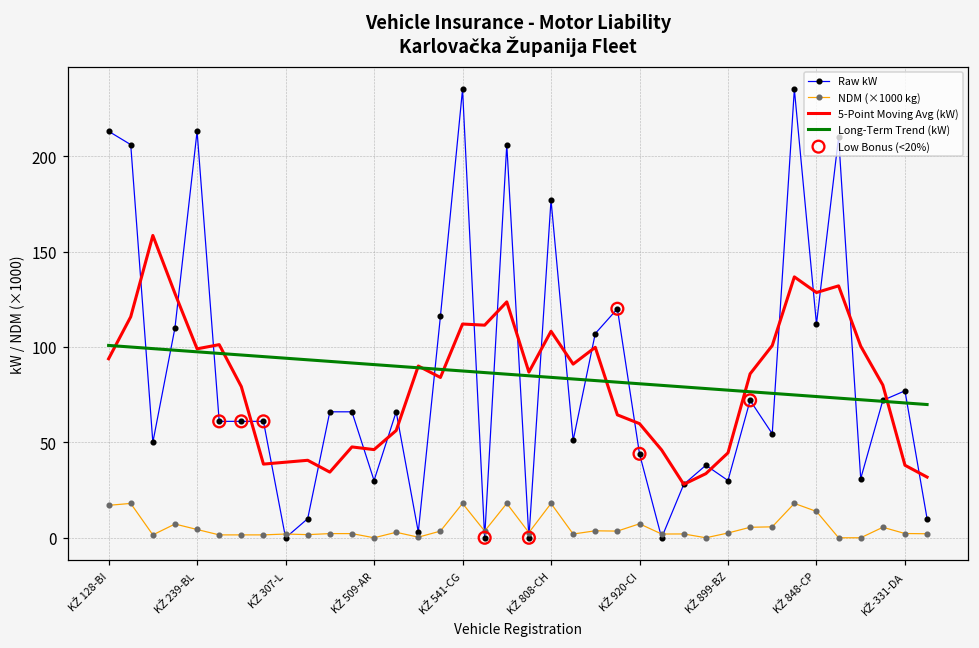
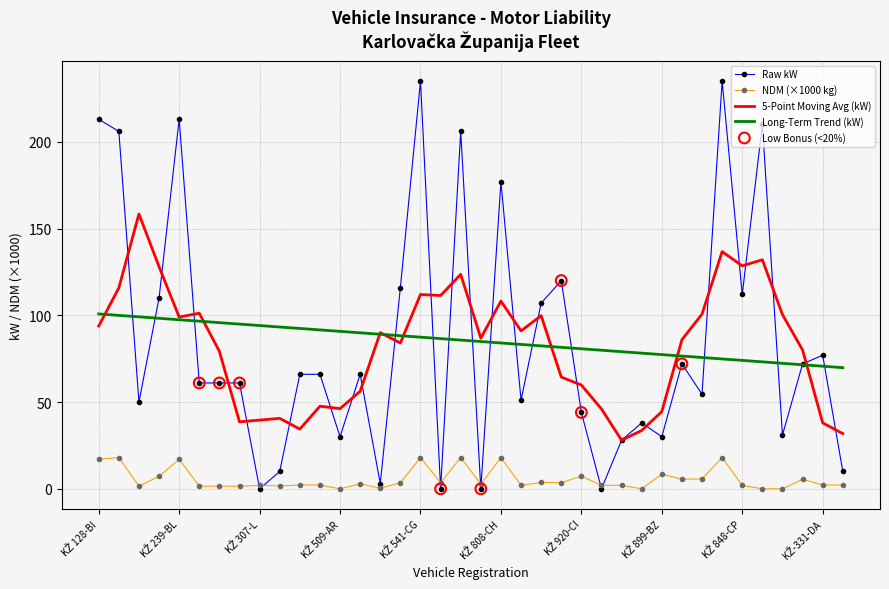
NDM (×1000 kg), KŽ 239-BL: 4 -> 17
NDM (×1000 kg), KŽ 899-BZ: 3 -> 8
NDM (×1000 kg), KŽ 848-CP: 14 -> 2
